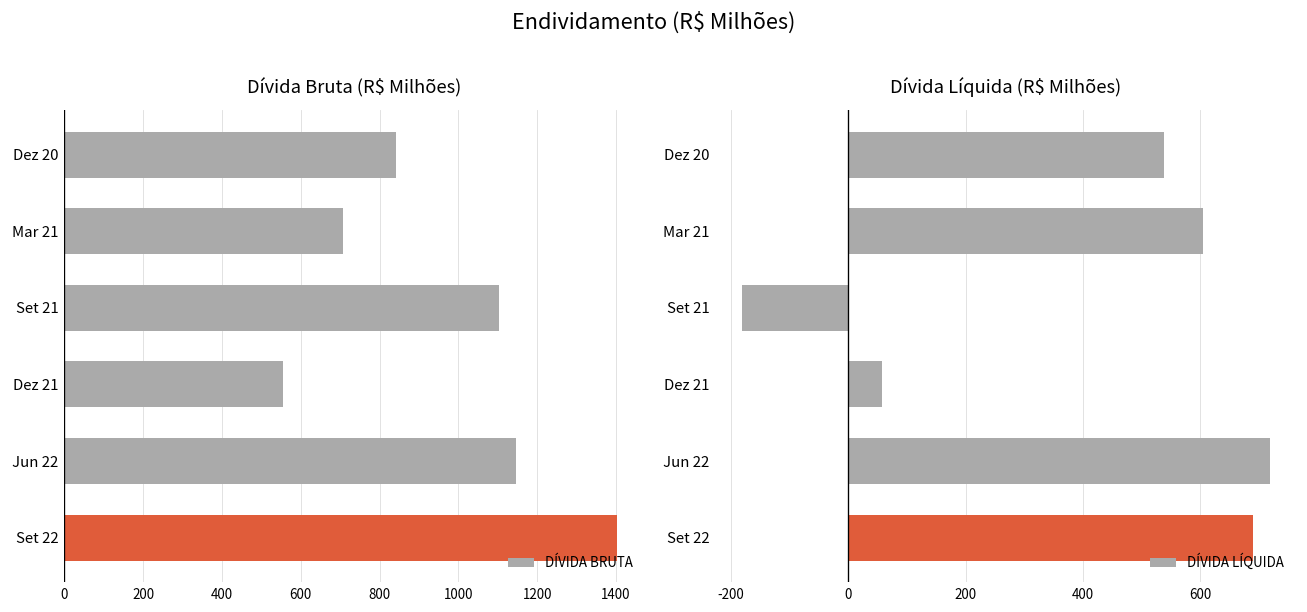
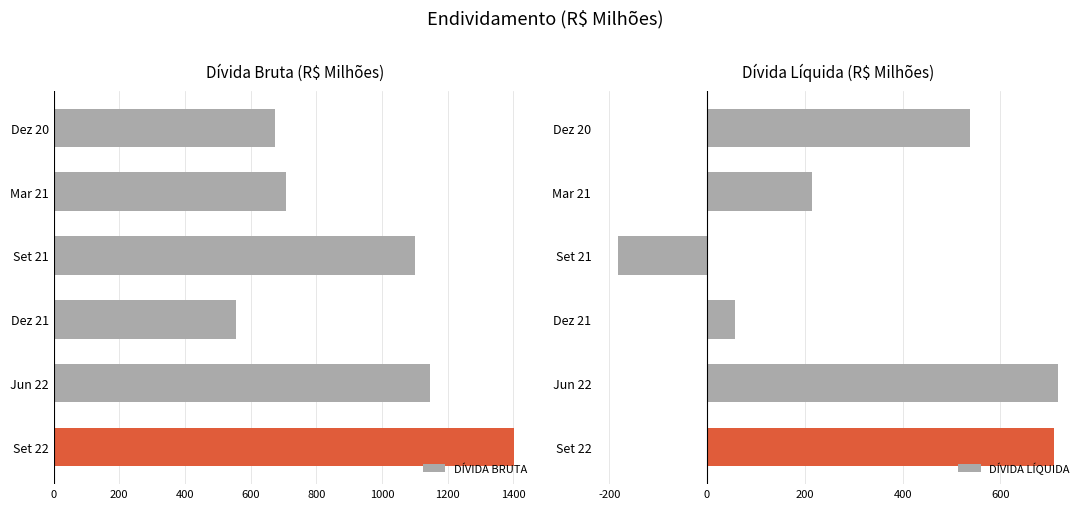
Dívida Bruta (R$ Milhões), Dez 20: 840 -> 670
Dívida Líquida (R$ Milhões), Mar 21: 600 -> 210
Dívida Líquida (R$ Milhões), Set 22: 690 -> 710
